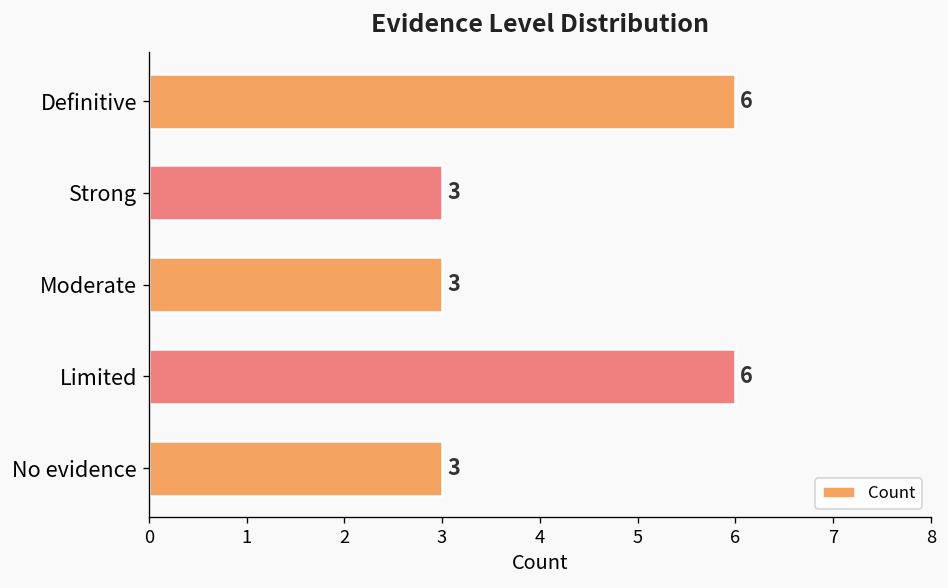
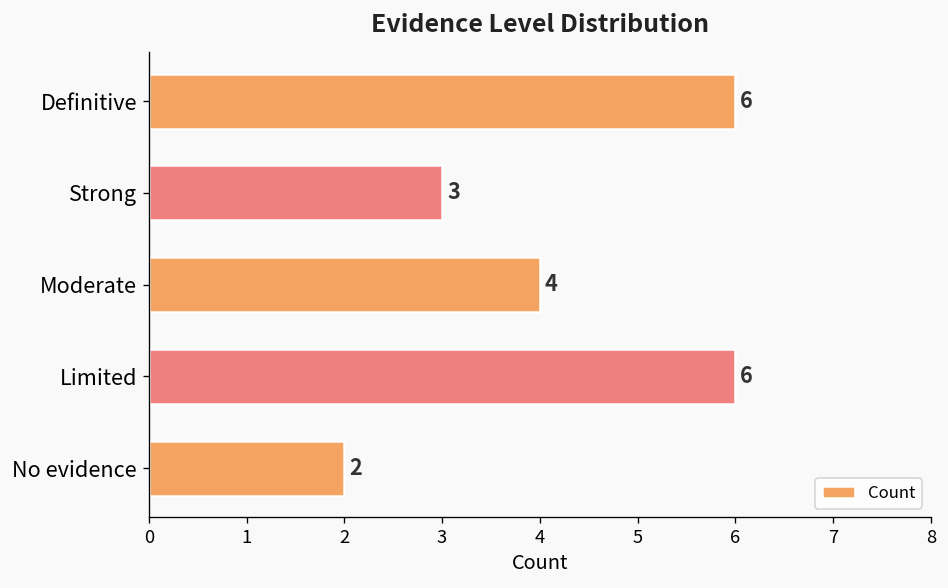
Moderate: 3 -> 4
No evidence: 3 -> 2
